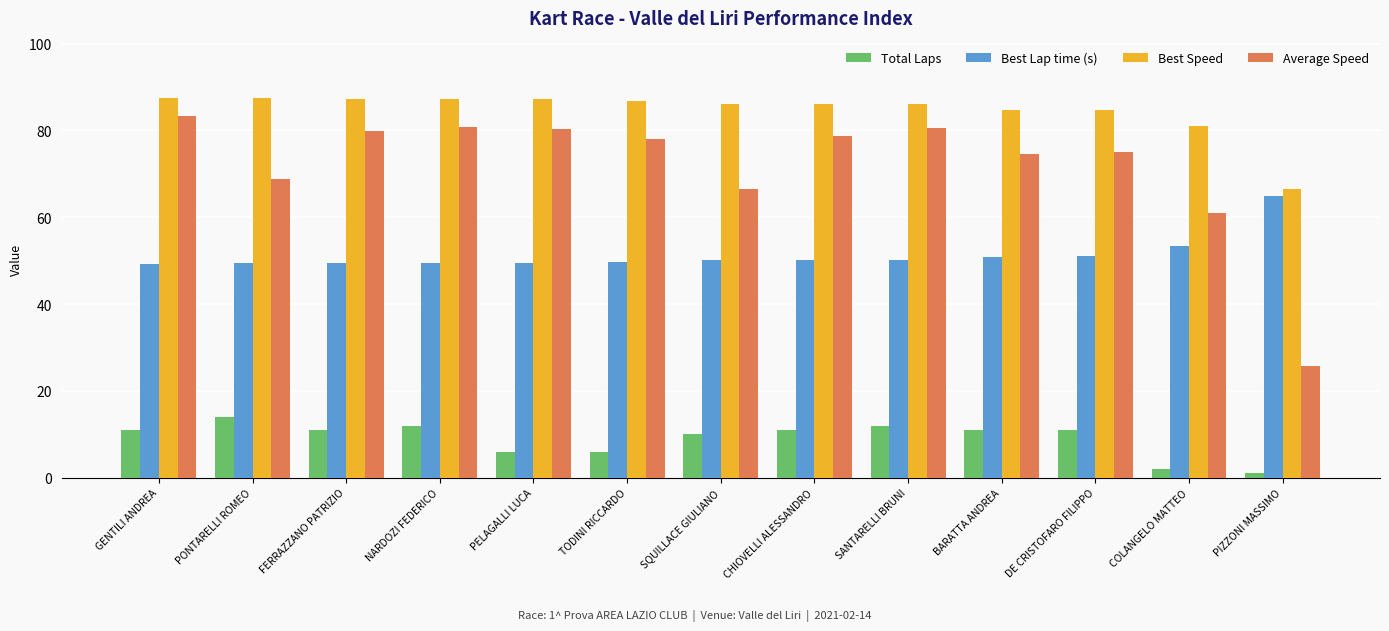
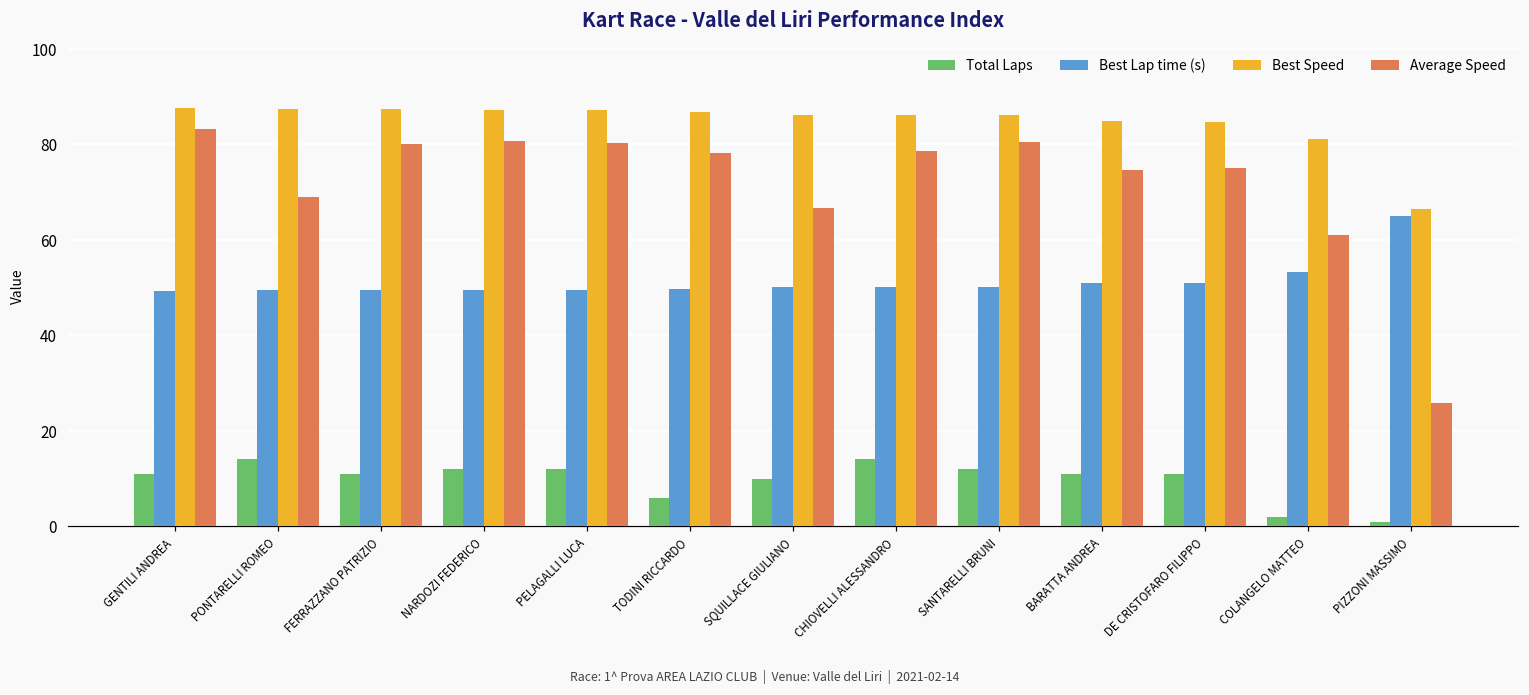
Total Laps, PELAGALLI LUCA: 6 -> 12
Total Laps, CHIOVELLI ALESSANDRO: 11 -> 14
